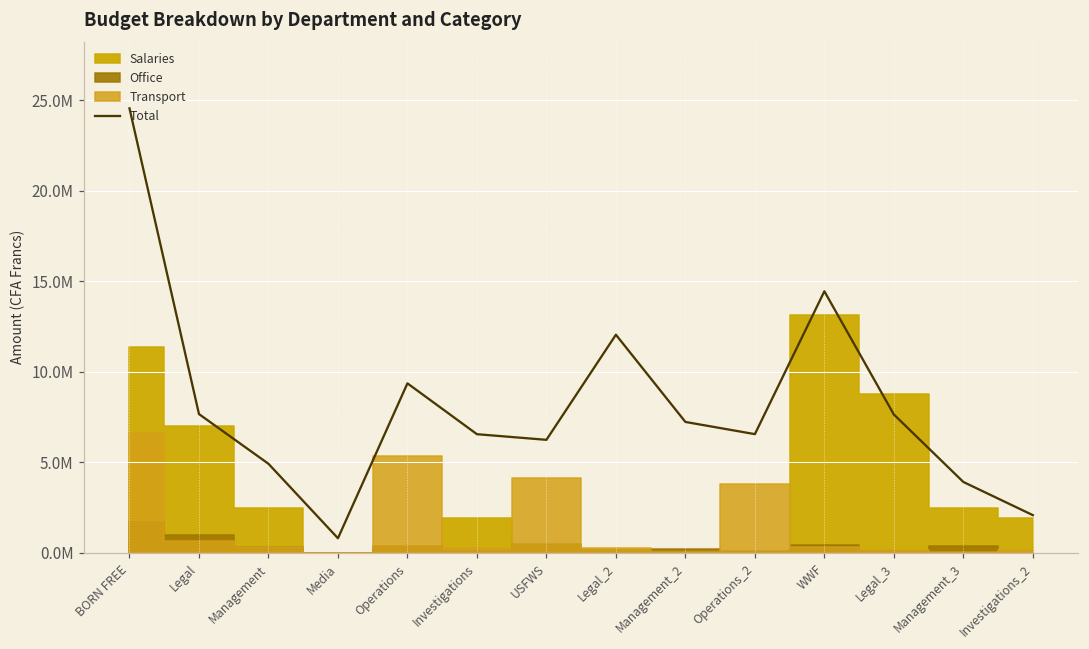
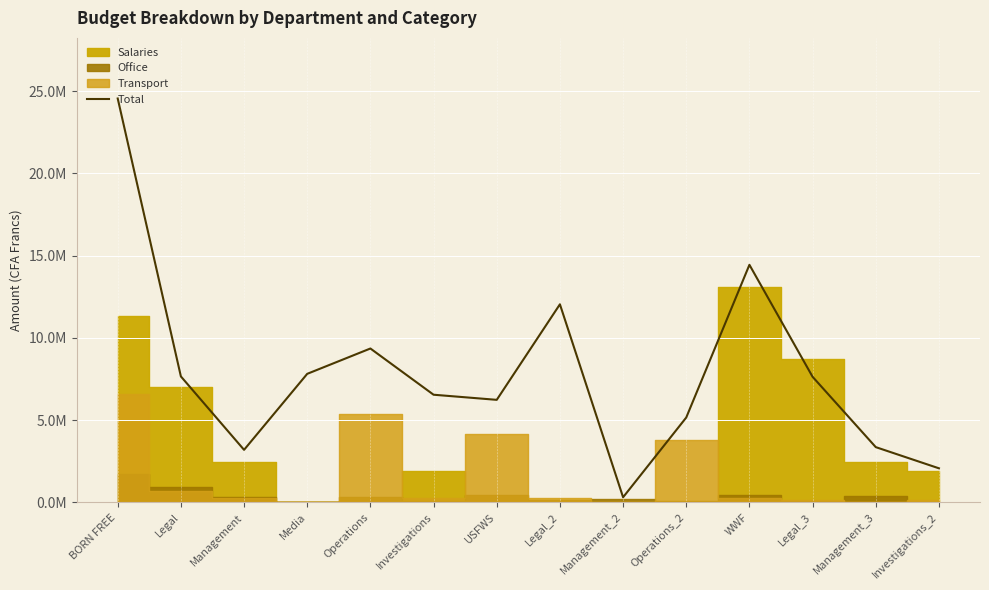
Total, Management: 4900000 -> 3200000
Total, Media: 800000 -> 7800000
Total, Management_2: 7200000 -> 300000
Total, Operations_2: 6600000 -> 5200000
Total, Management_3: 3900000 -> 3400000
